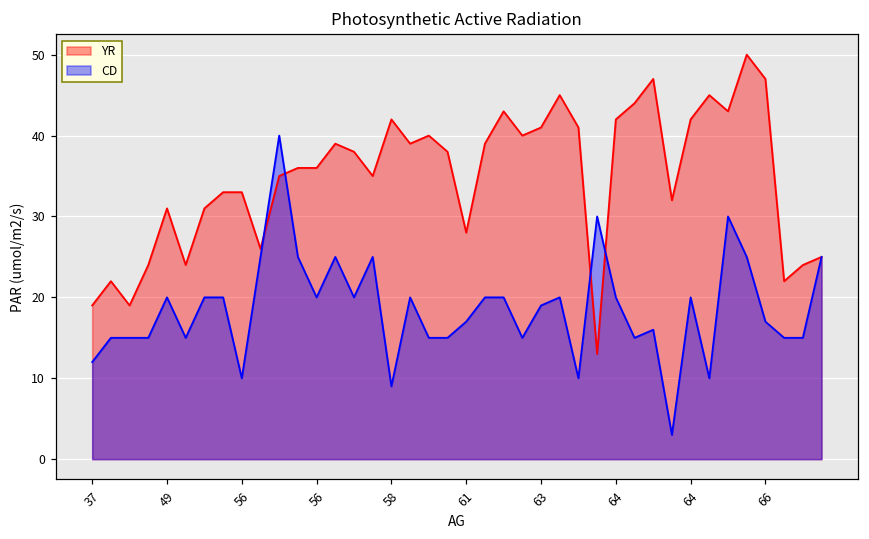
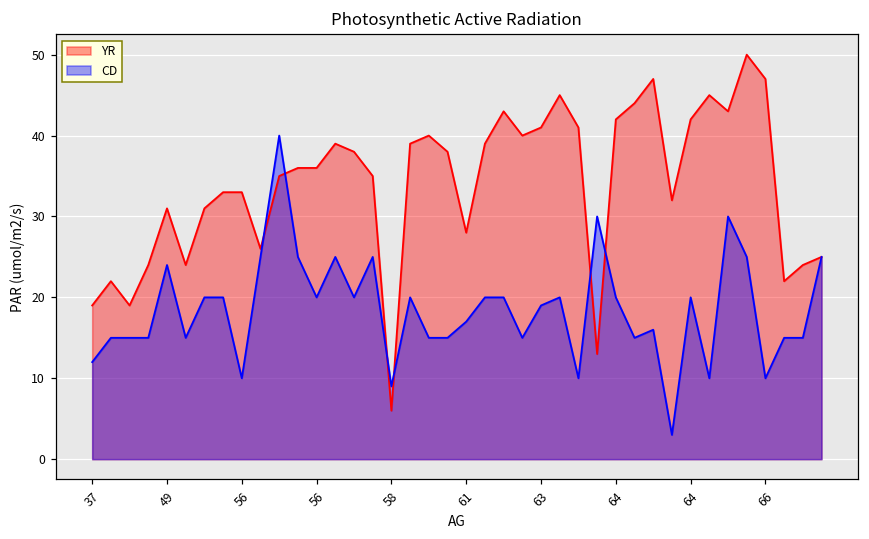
CD, 49: 20 -> 24
YR, 58: 42 -> 6
CD, 66: 17 -> 10
